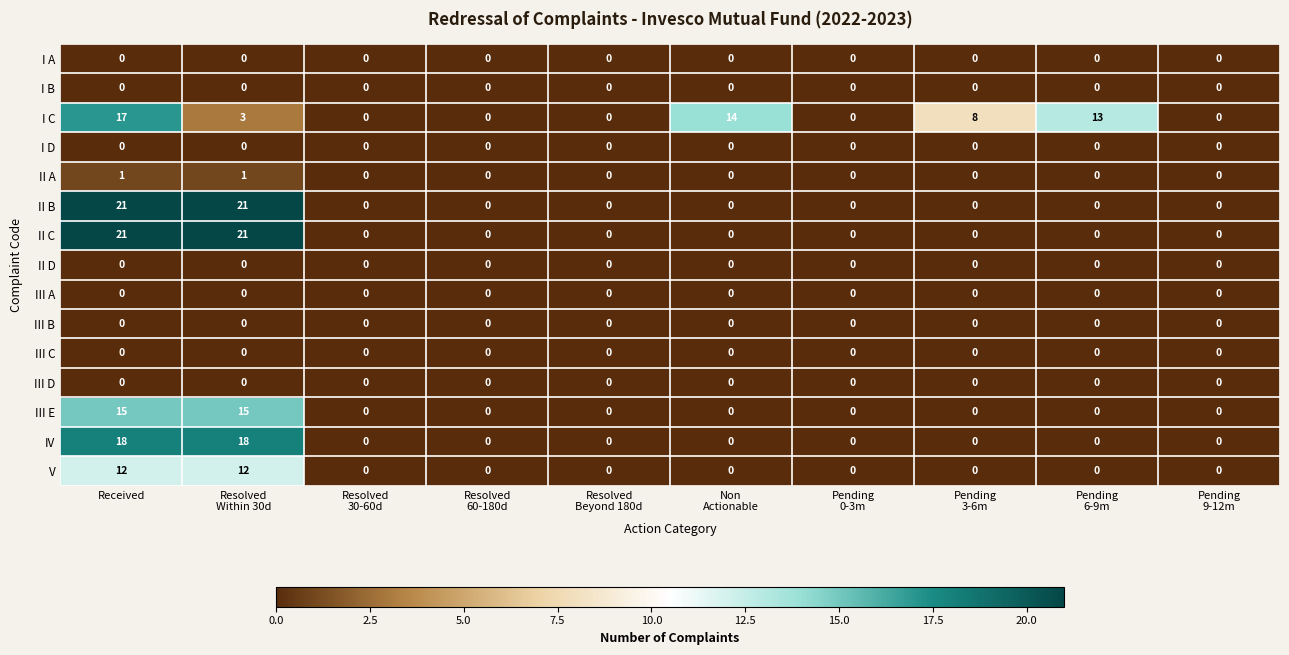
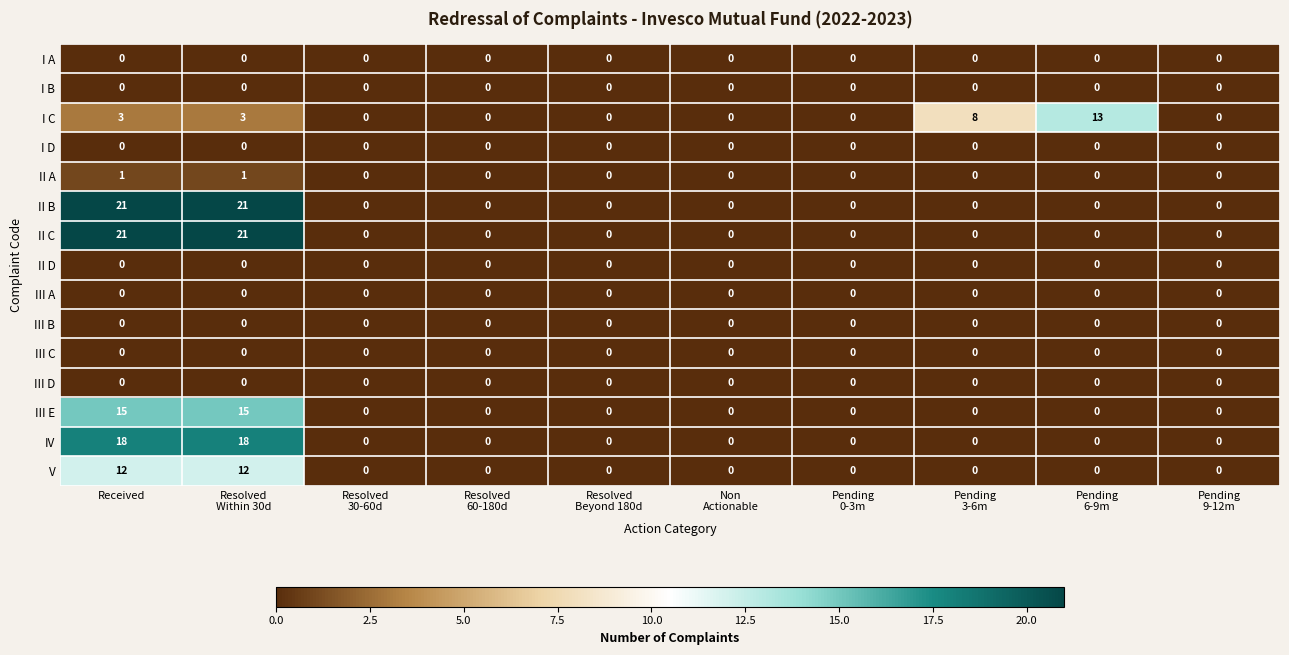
I C, Received: 17 -> 3
I C, Non Actionable: 14 -> 0
